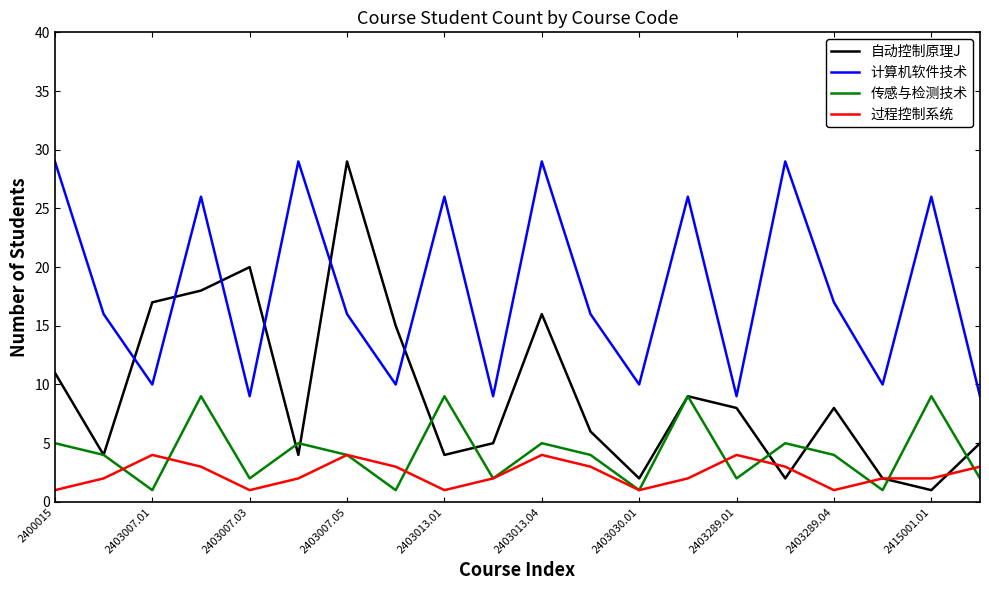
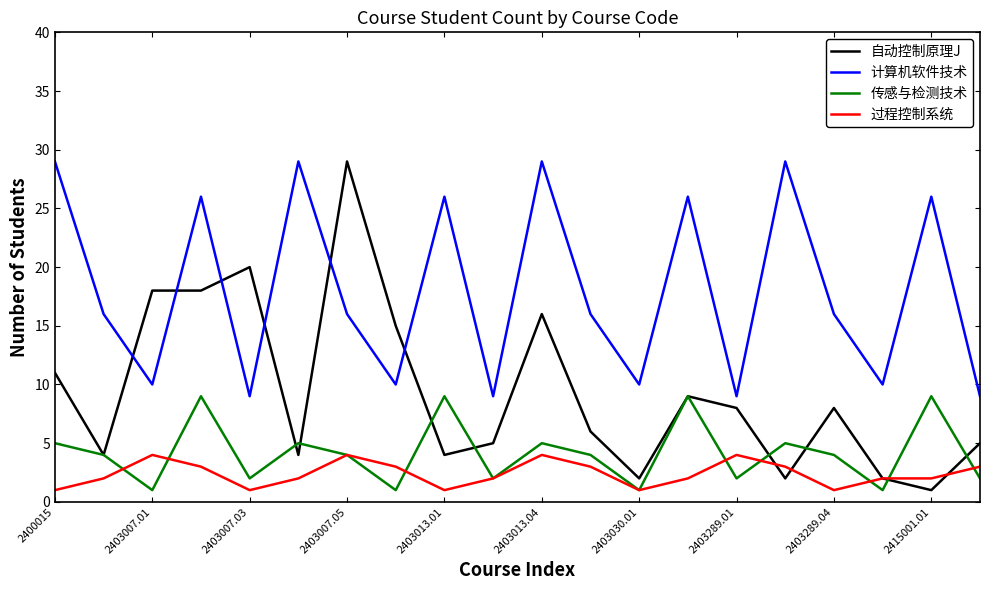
自动控制原理J, 2403007.01: 17 -> 18
计算机软件技术, 2403289.04: 17 -> 16
